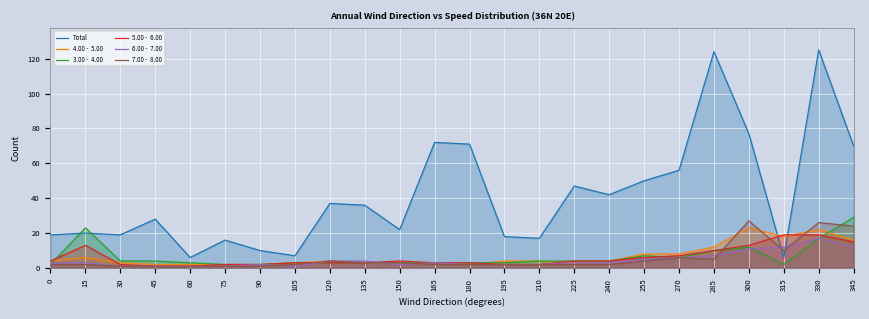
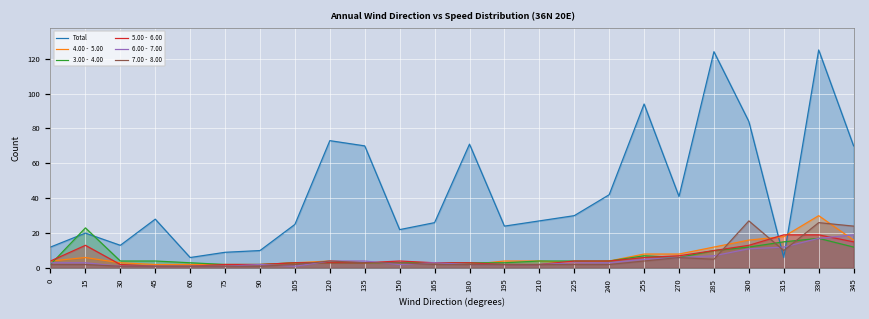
Total, 0: 19 -> 12
Total, 30: 19 -> 13
Total, 75: 16 -> 9
Total, 105: 7 -> 25
Total, 120: 37 -> 73
Total, 135: 36 -> 70
Total, 165: 72 -> 26
Total, 195: 18 -> 24
Total, 210: 17 -> 27
Total, 225: 47 -> 30
Total, 255: 50 -> 94
Total, 270: 56 -> 41
Total, 300: 77 -> 84
4.00 - 5.00, 300: 23 -> 16
3.00 - 4.00, 315: 2 -> 15
4.00 - 5.00, 330: 22 -> 30
3.00 - 4.00, 345: 29 -> 12
6.00 - 7.00, 345: 12 -> 19
